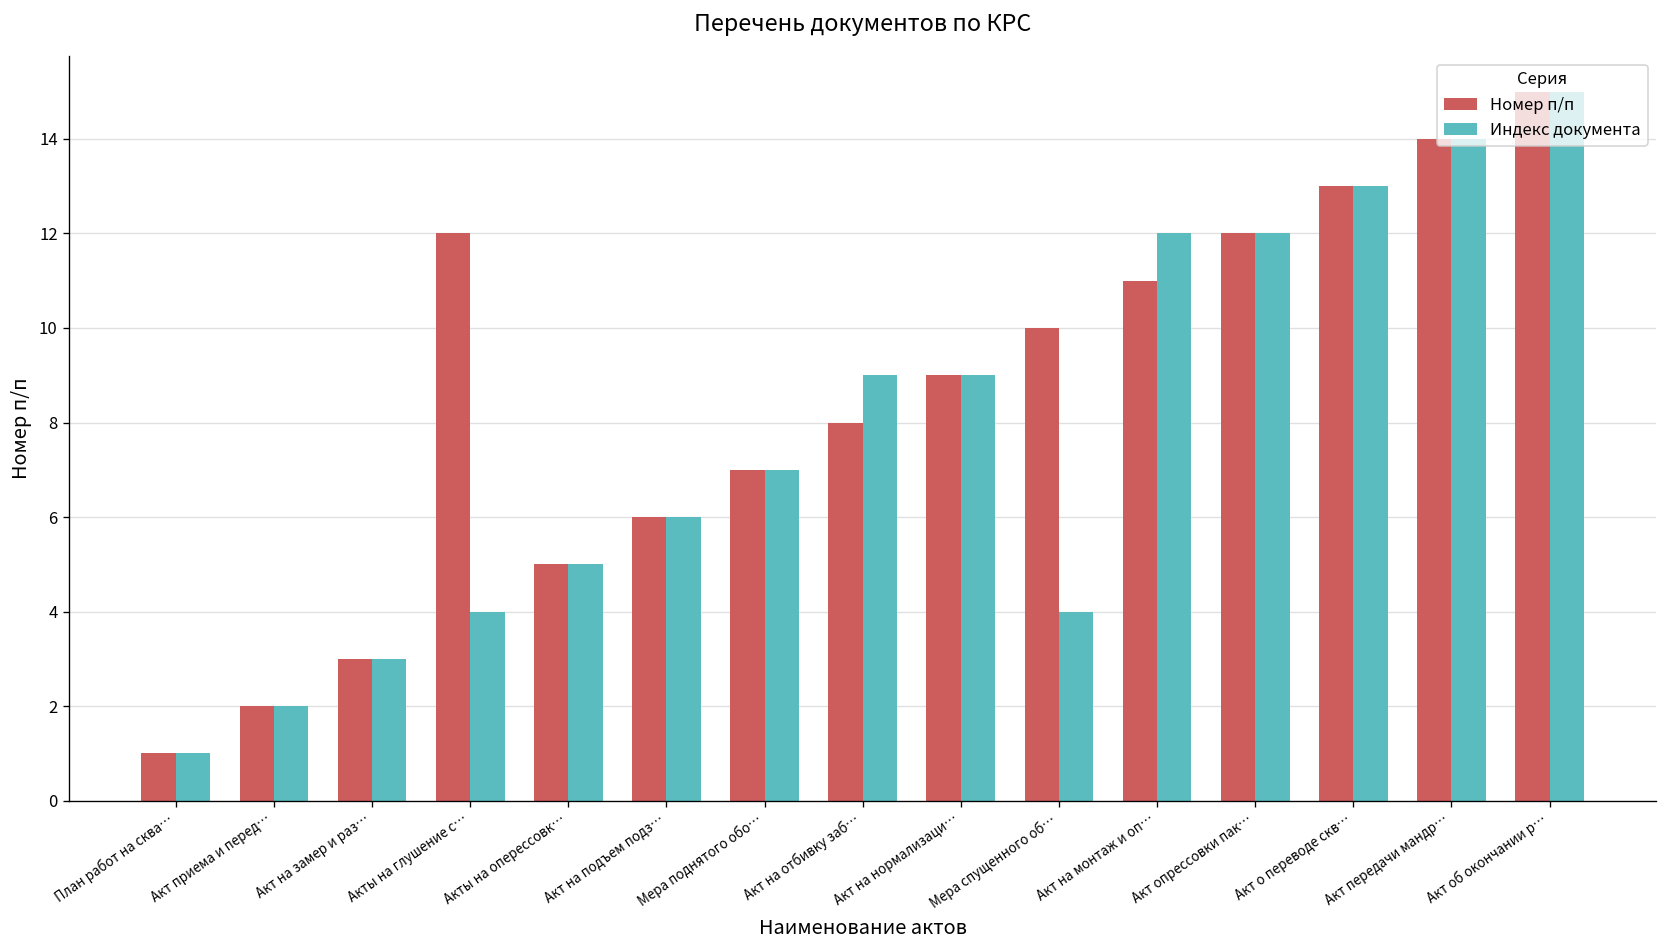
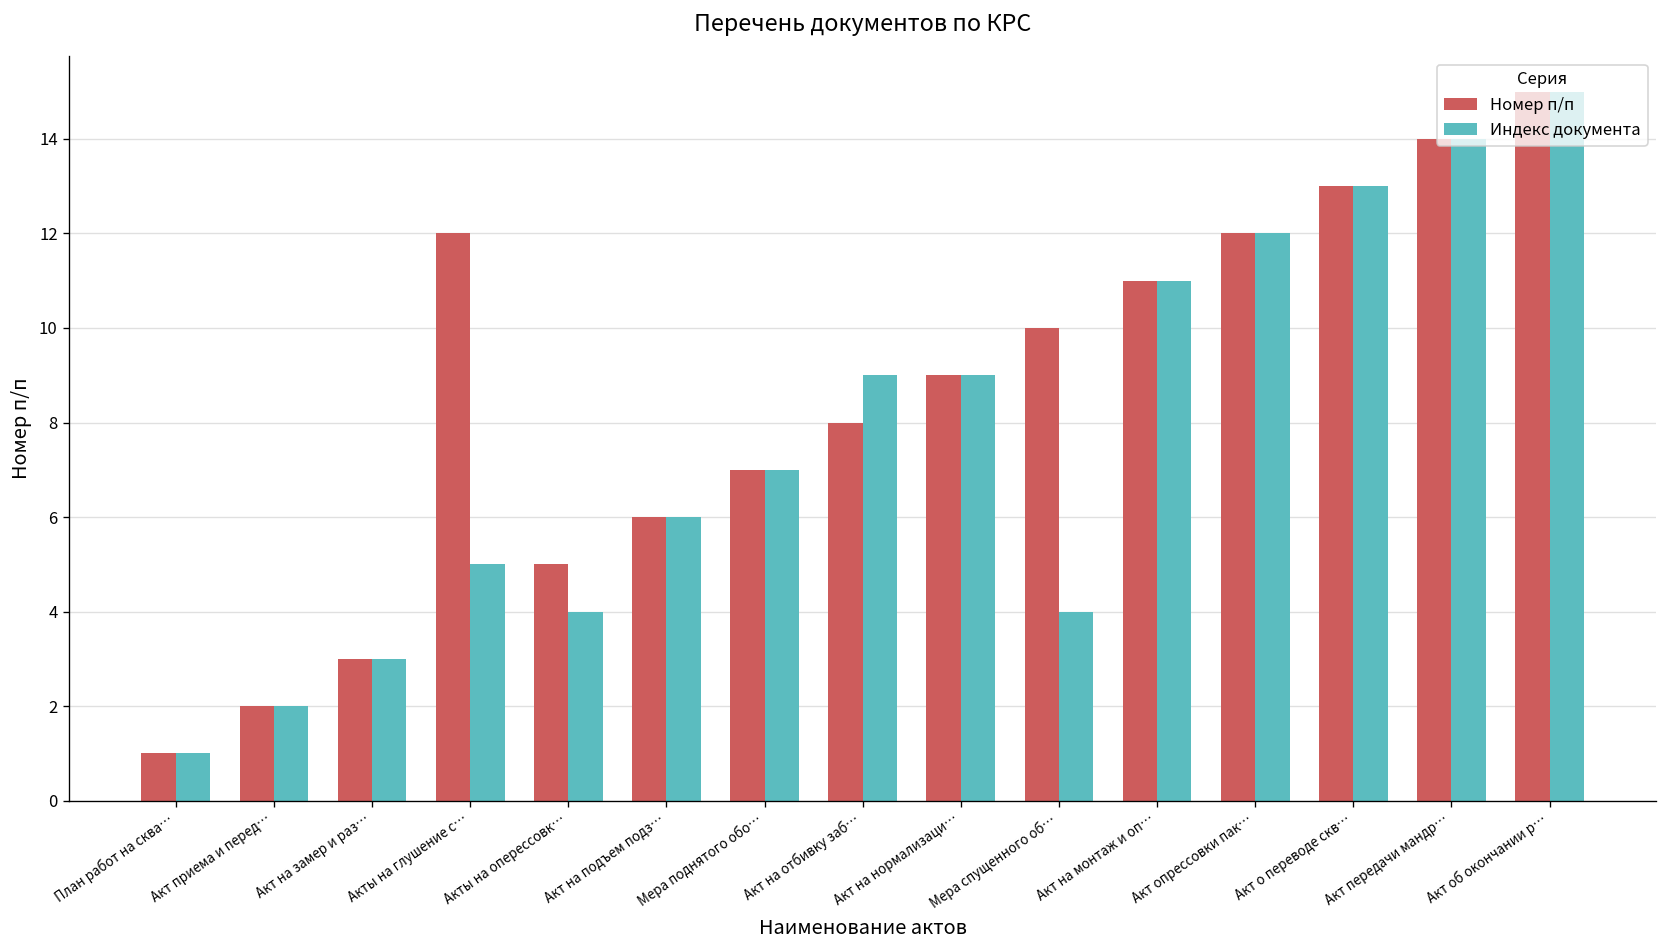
Индекс документа, Акты на глушение с…: 4 -> 5
Индекс документа, Акты на оперессовк…: 5 -> 4
Индекс документа, Акт на монтаж и оп…: 12 -> 11
